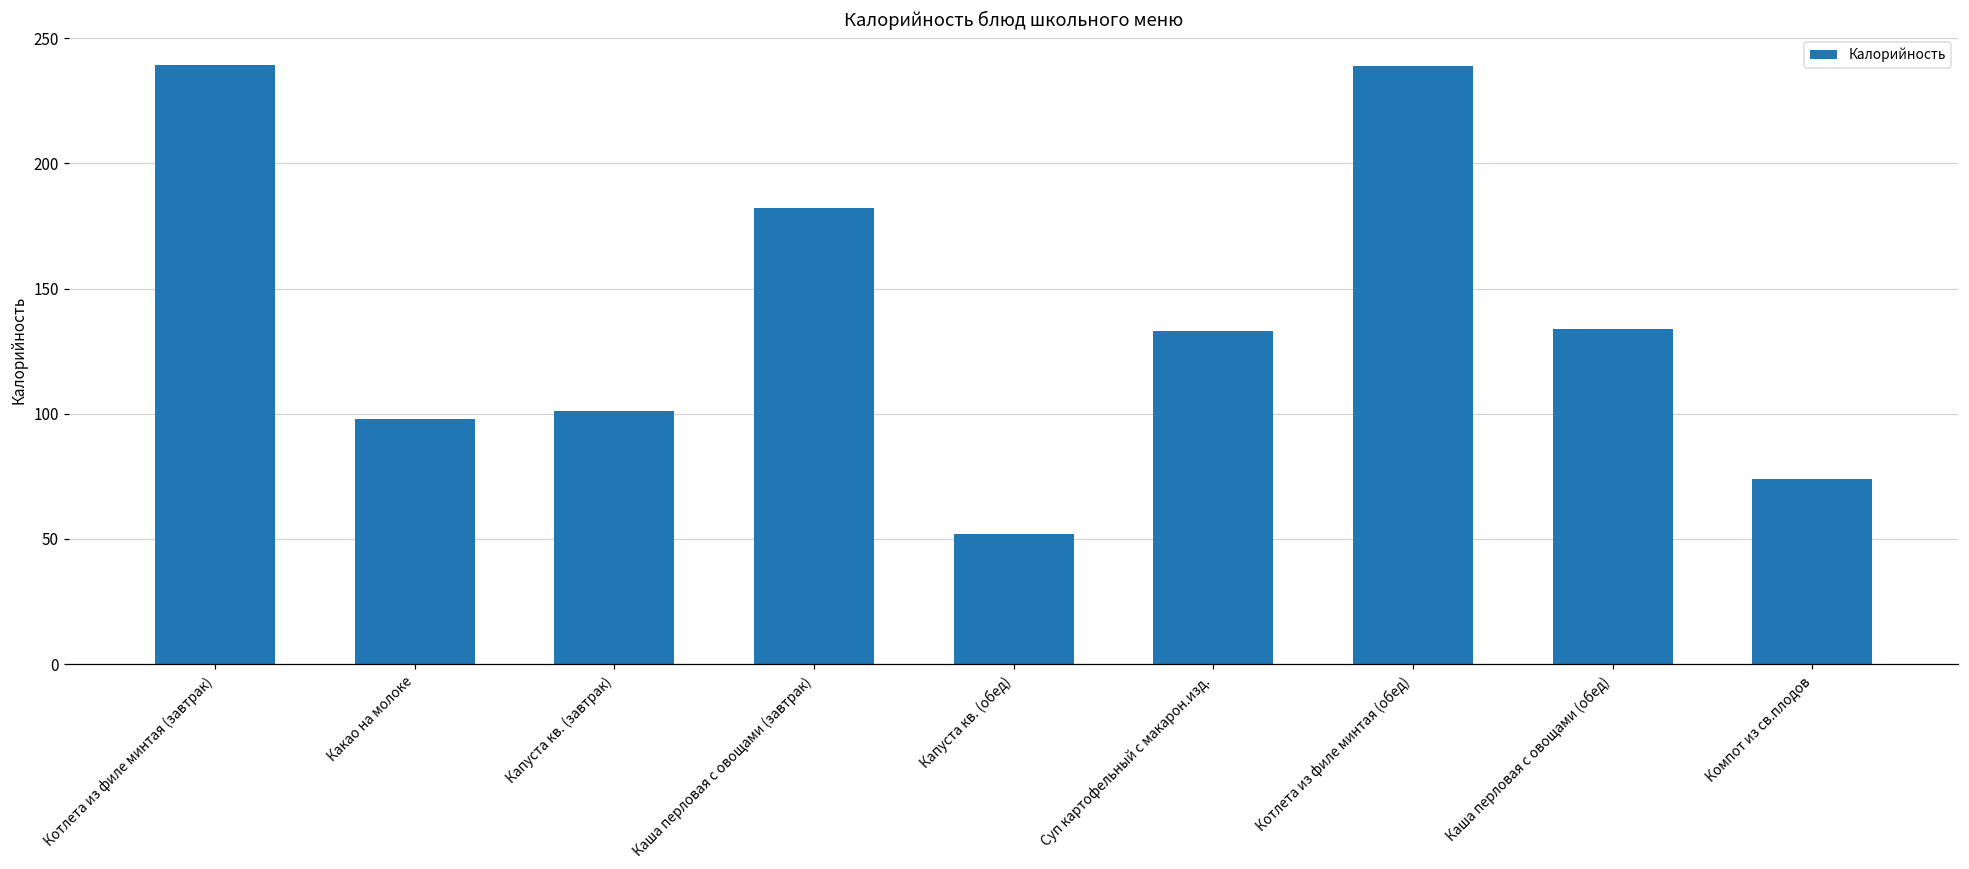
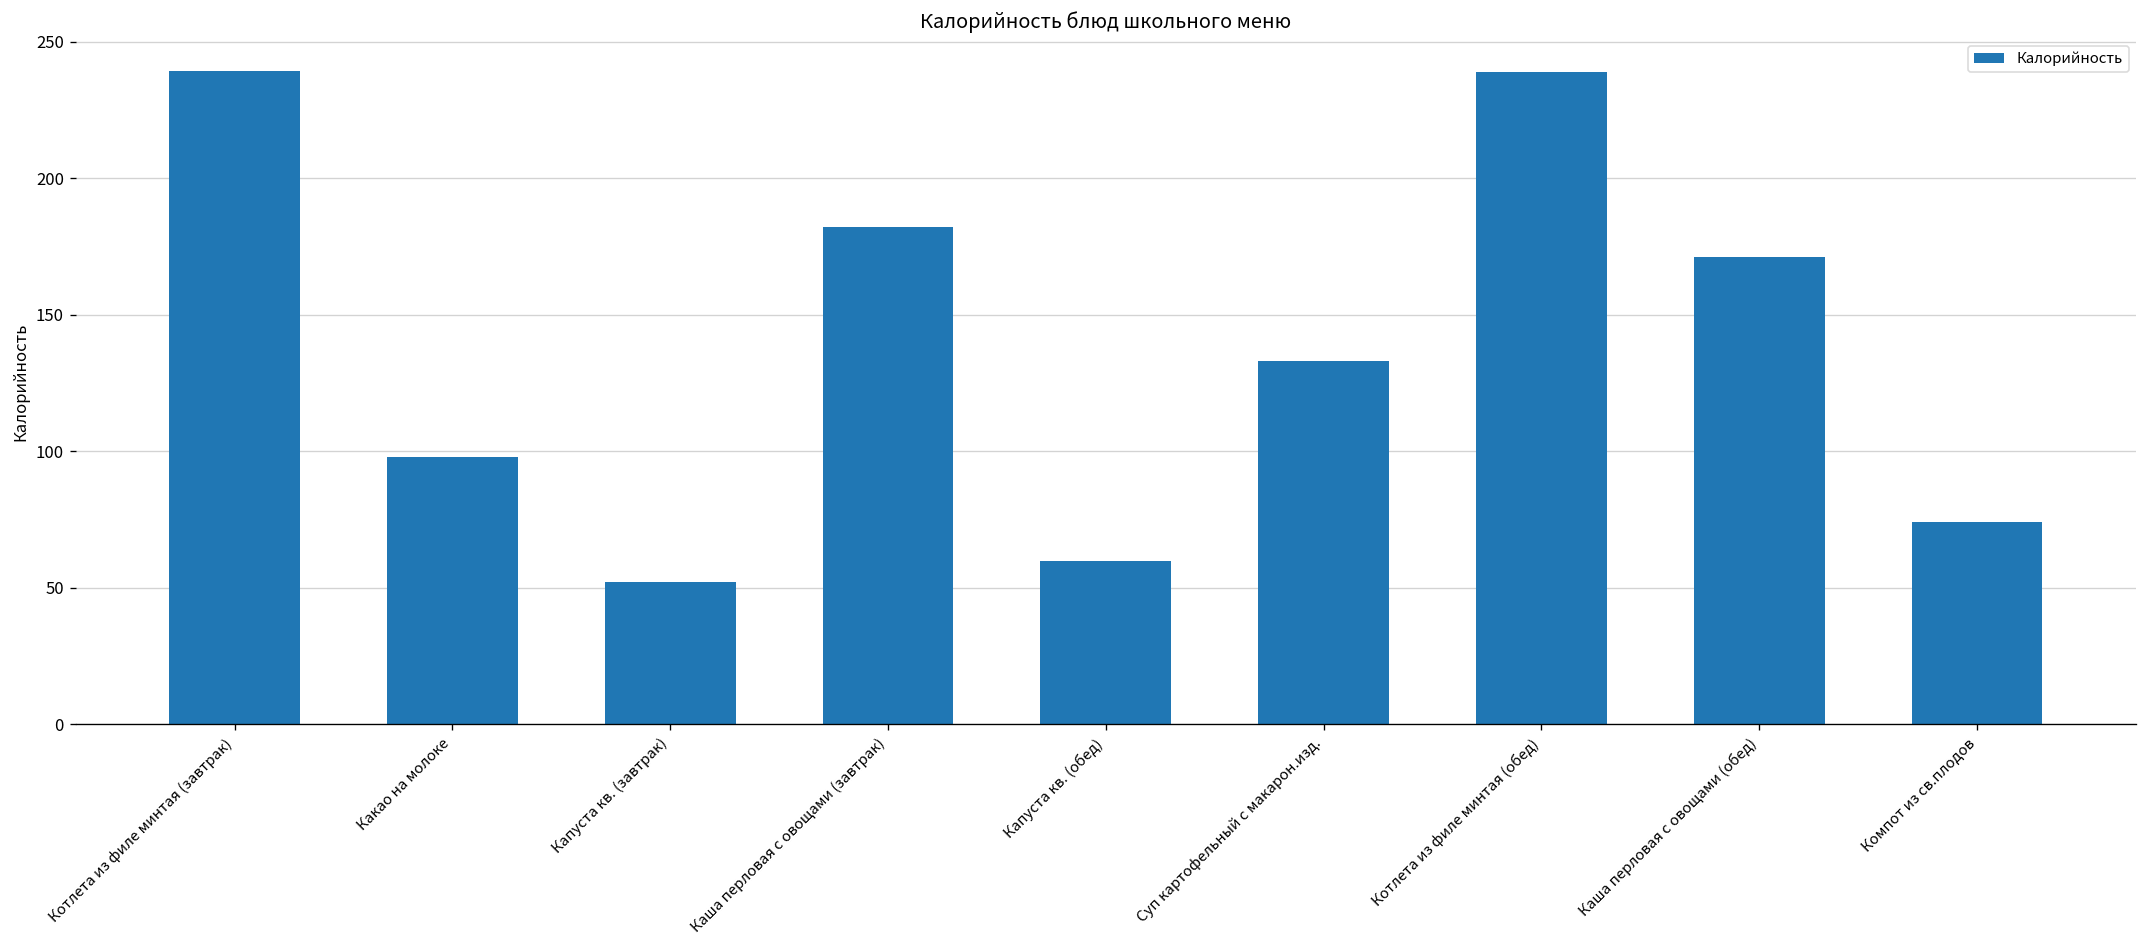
Капуста кв. (завтрак): 101 -> 52
Капуста кв. (обед): 52 -> 60
Каша перловая с овощами (обед): 134 -> 171
